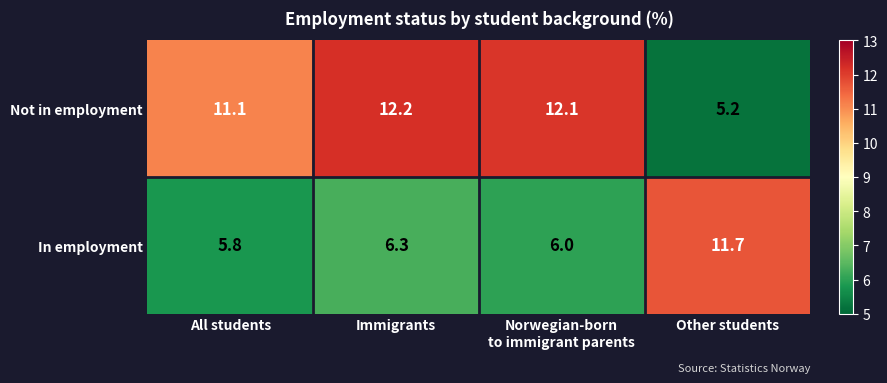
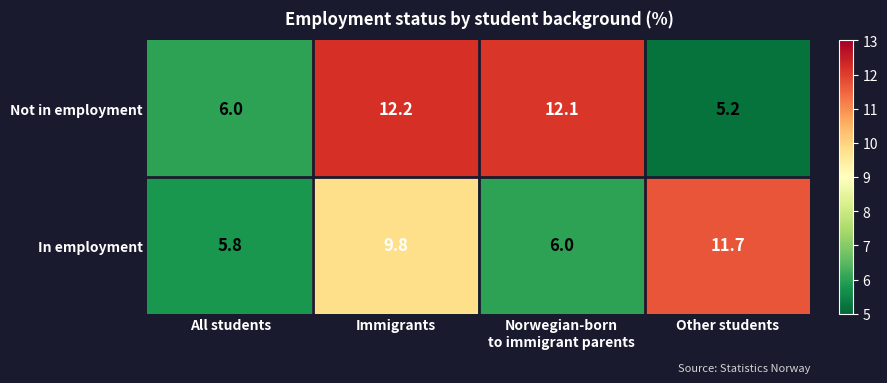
Not in employment, All students: 11.1 -> 6.0
In employment, Immigrants: 6.3 -> 9.8
